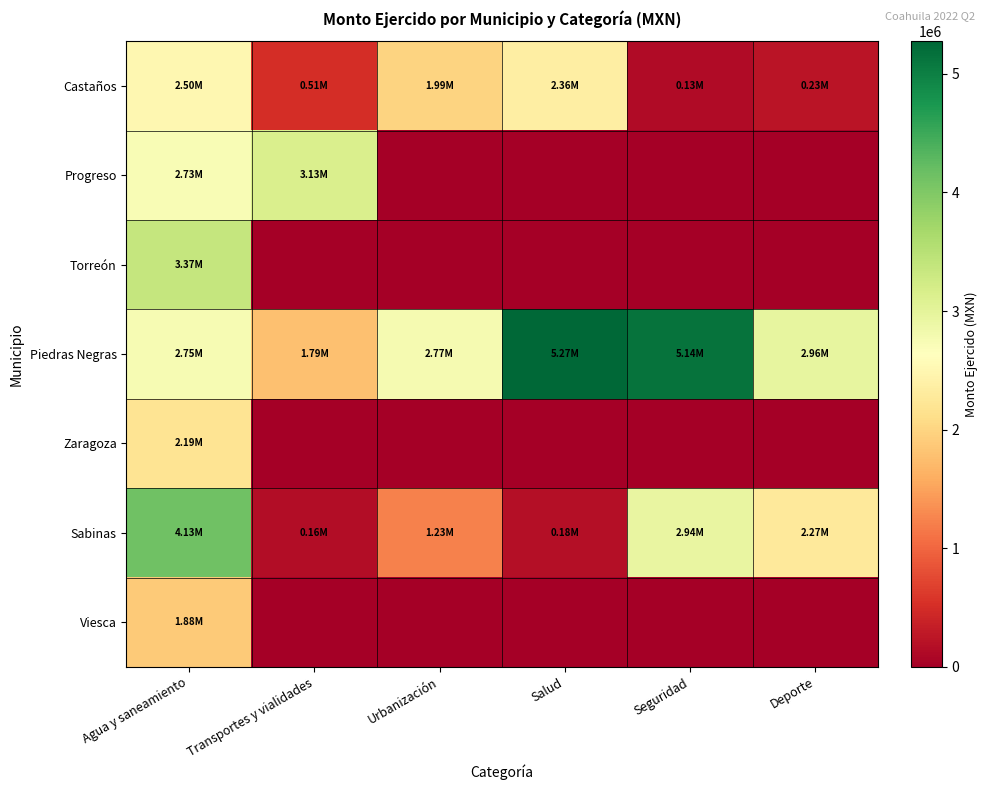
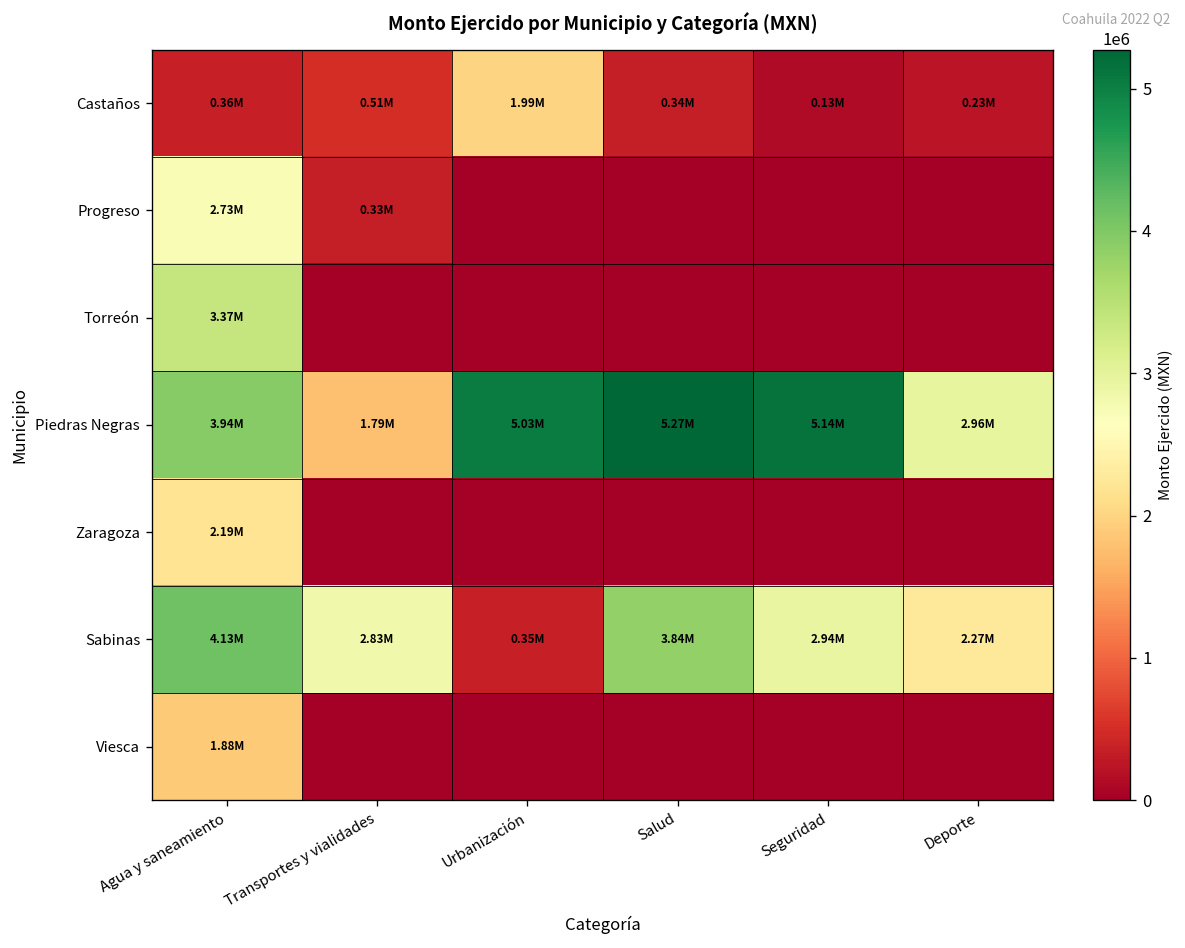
Castaños, Agua y saneamiento: 2.50M -> 0.36M
Castaños, Salud: 2.36M -> 0.34M
Progreso, Transportes y vialidades: 3.13M -> 0.33M
Piedras Negras, Agua y saneamiento: 2.75M -> 3.94M
Piedras Negras, Urbanización: 2.77M -> 5.03M
Sabinas, Transportes y vialidades: 0.16M -> 2.83M
Sabinas, Urbanización: 1.23M -> 0.35M
Sabinas, Salud: 0.18M -> 3.84M
